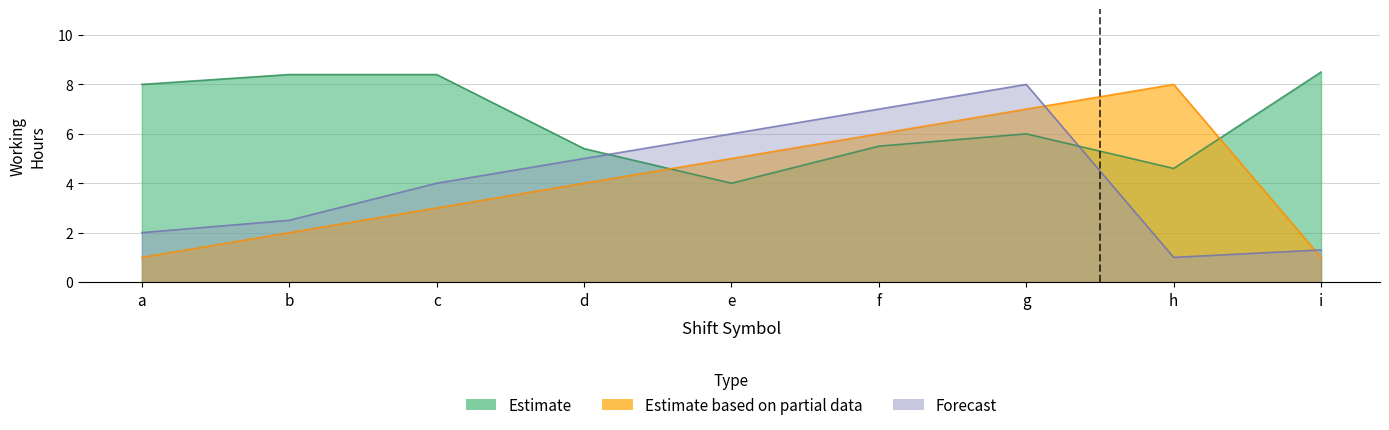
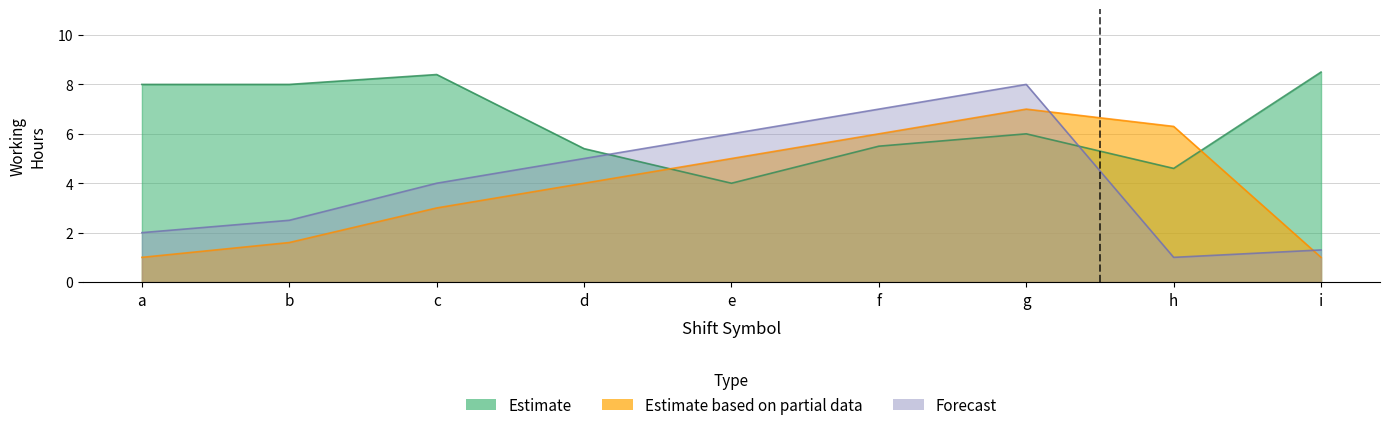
Estimate, b: 8.4 -> 8.0
Estimate based on partial data, b: 2.0 -> 1.6
Estimate based on partial data, h: 8.0 -> 6.3
